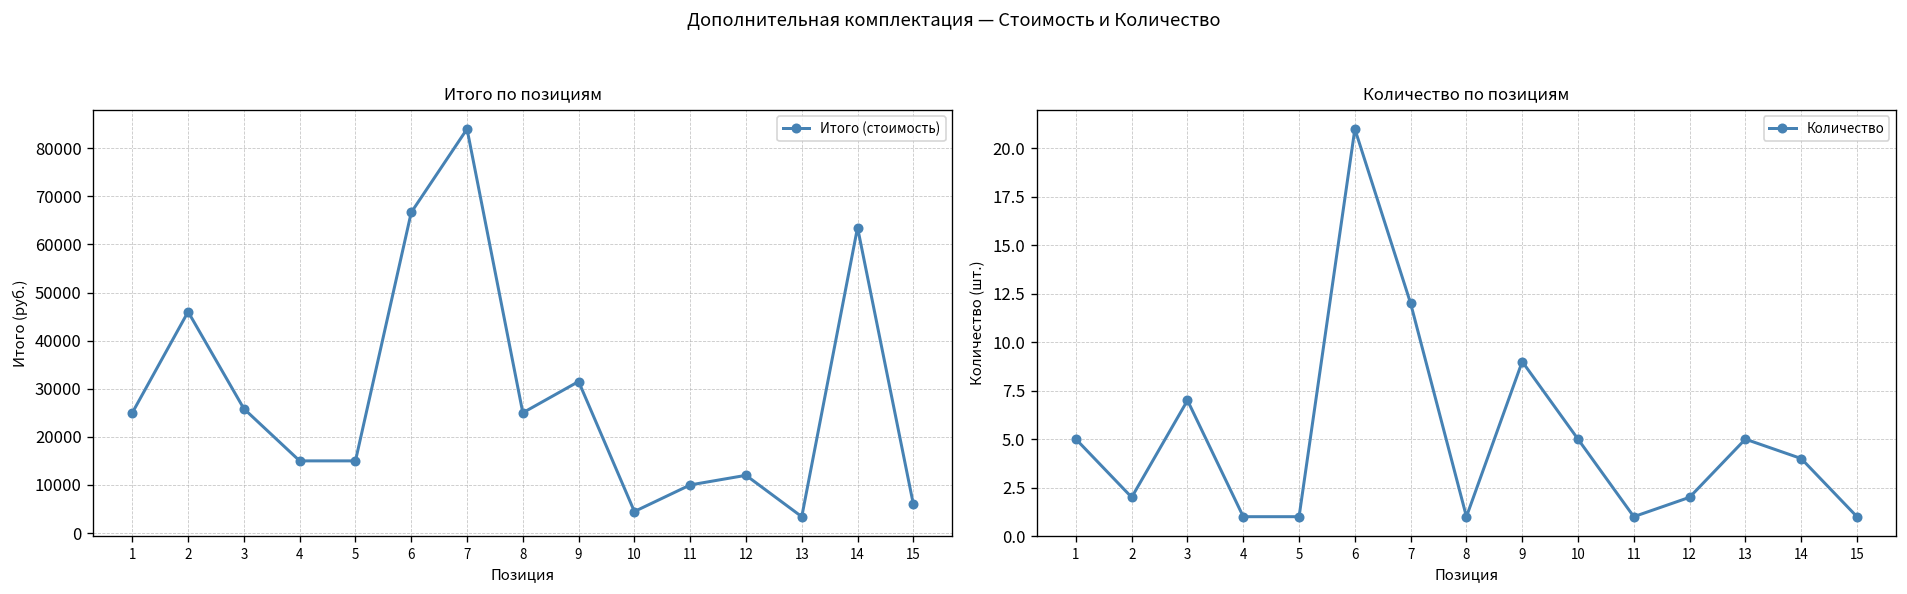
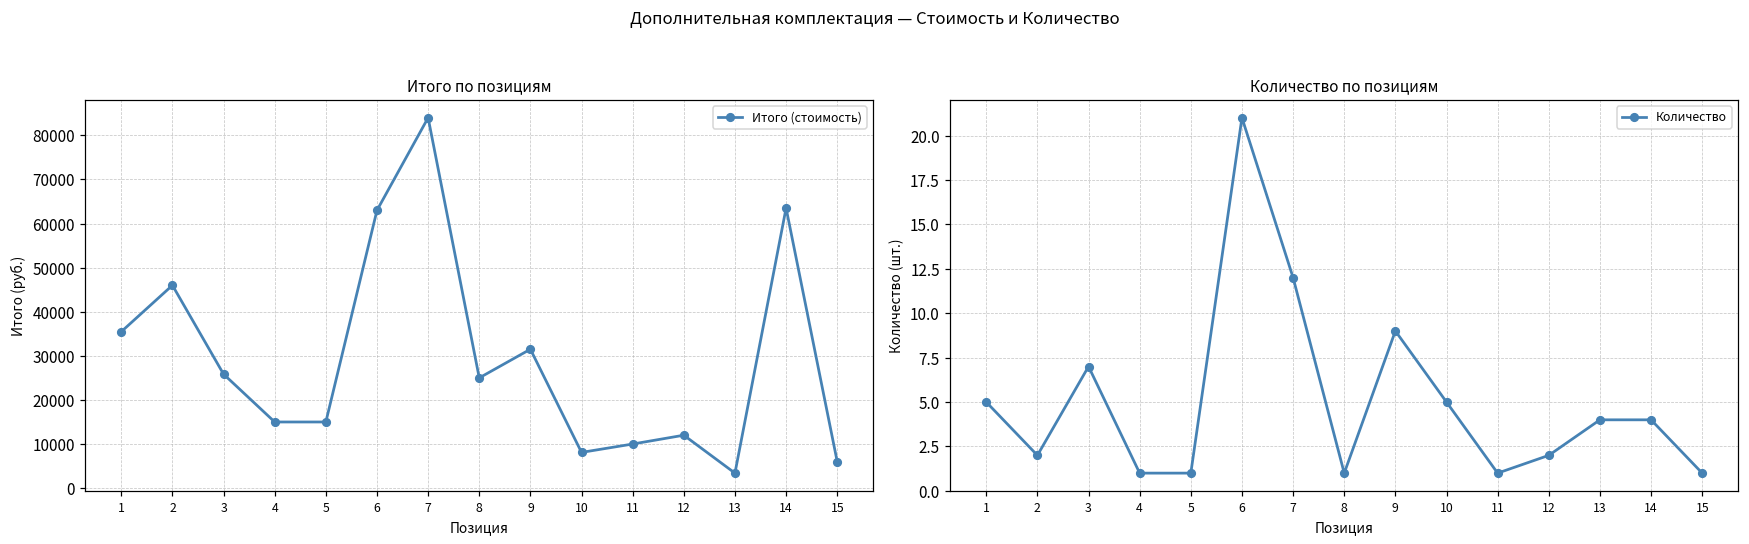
Итого по позициям, 1: 25000 -> 35000
Итого по позициям, 6: 67000 -> 63000
Итого по позициям, 10: 4000 -> 8000
Количество по позициям, 13: 5 -> 4
